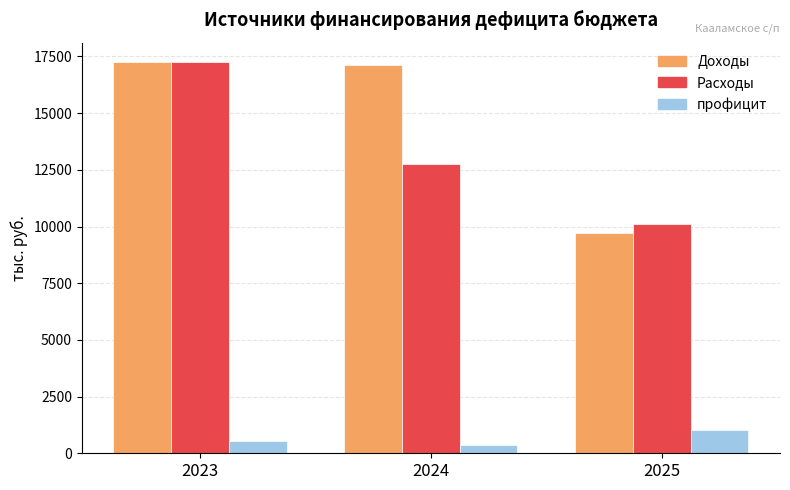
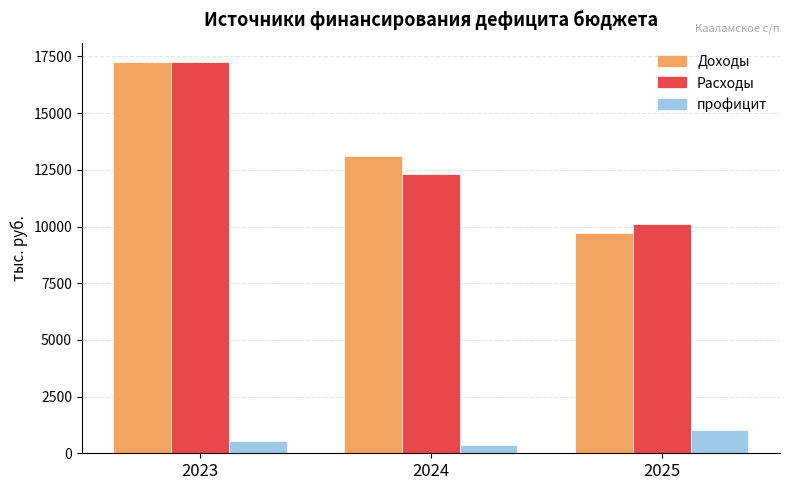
Доходы, 2024: 17100 -> 13100
Расходы, 2024: 12800 -> 12300
